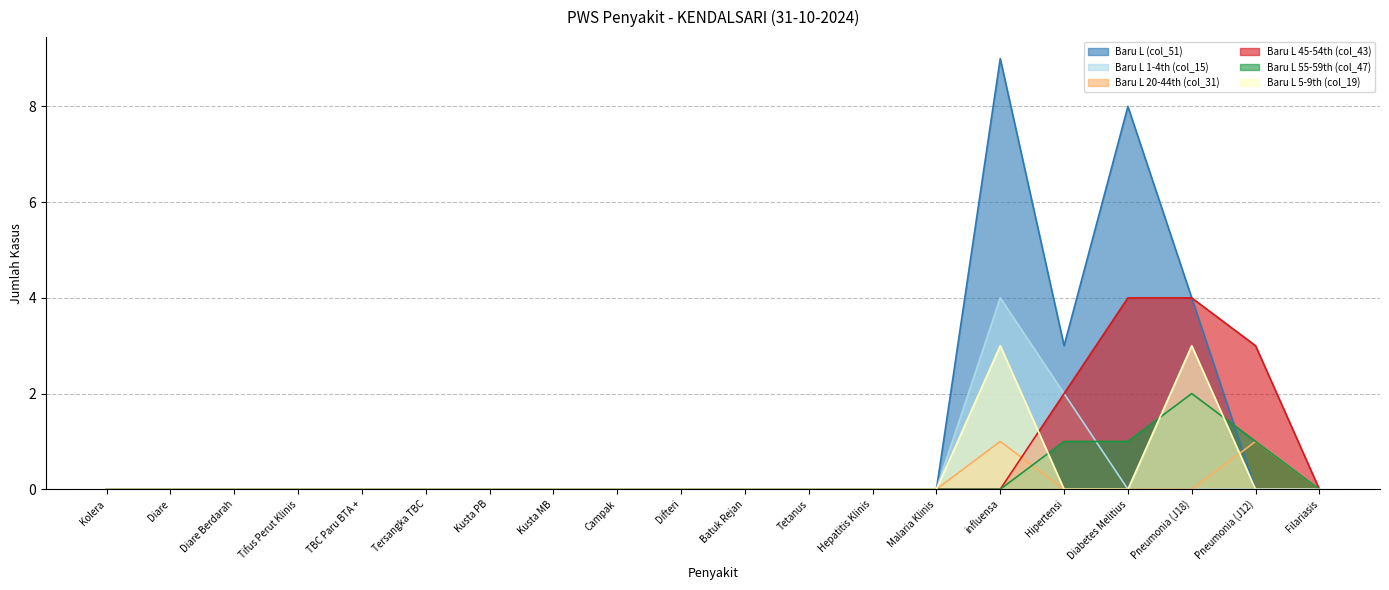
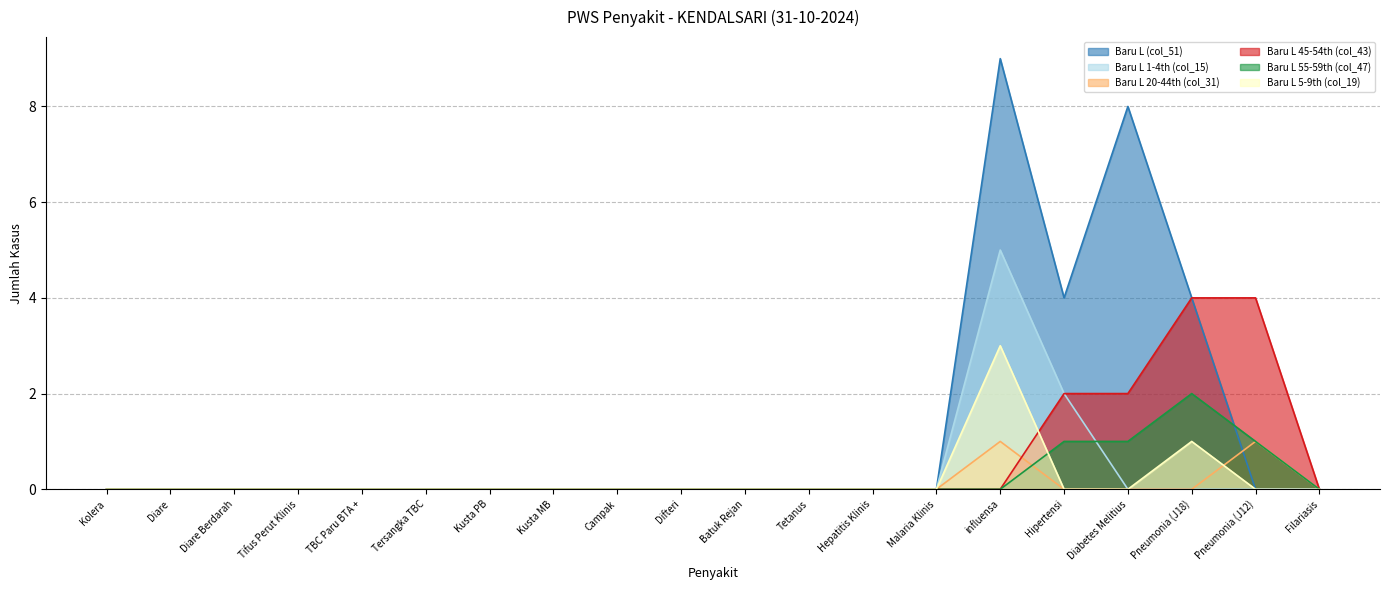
Baru L 1-4th (col_15), influensa: 4 -> 5
Baru L (col_51), Hipertensi: 3 -> 4
Baru L 45-54th (col_43), Diabetes Melitius: 4 -> 2
Baru L 5-9th (col_19), Pneumonia (J18): 3 -> 1
Baru L 45-54th (col_43), Pneumonia (J12): 3 -> 4
